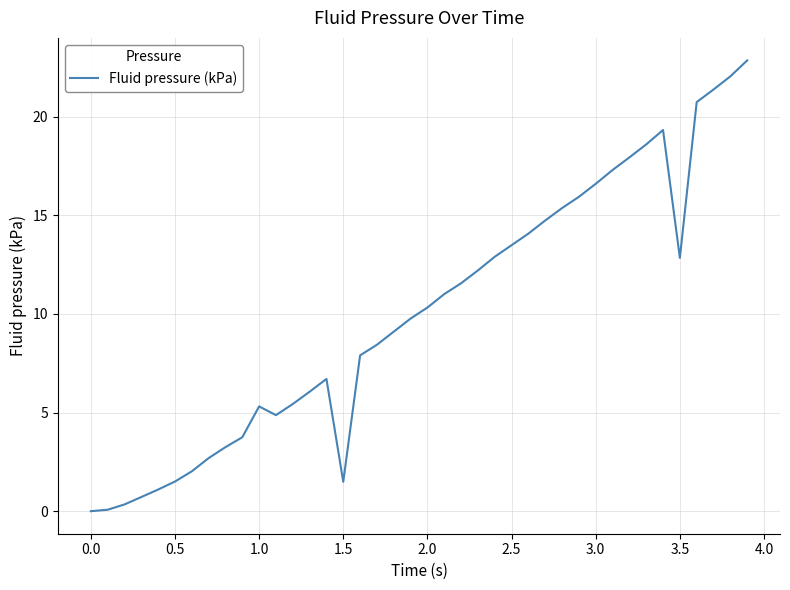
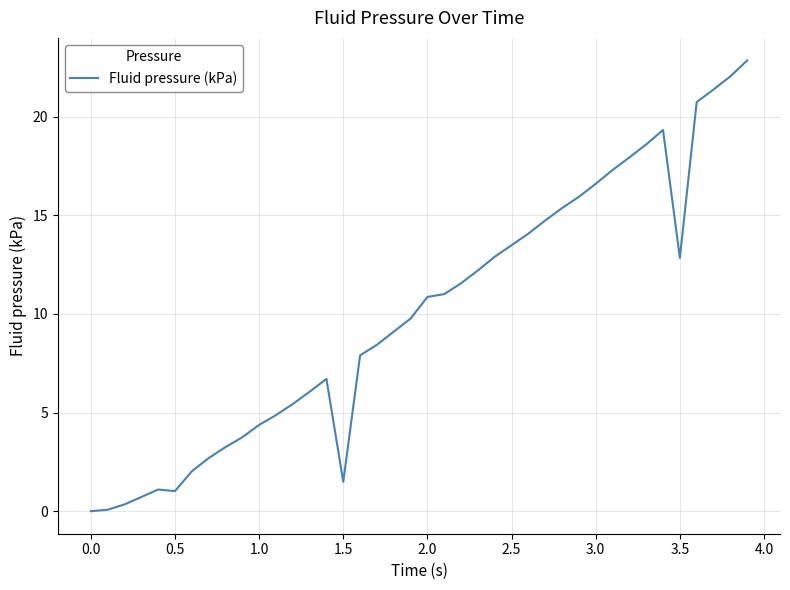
0.5: 1.5 -> 1.0
1.0: 5.3 -> 4.4
2.0: 10.3 -> 10.9
